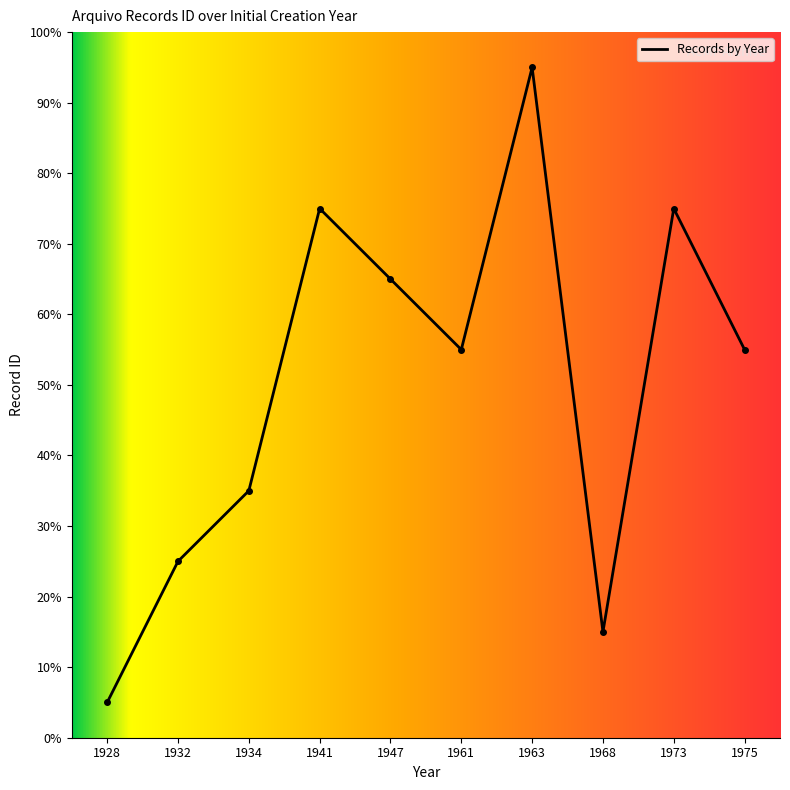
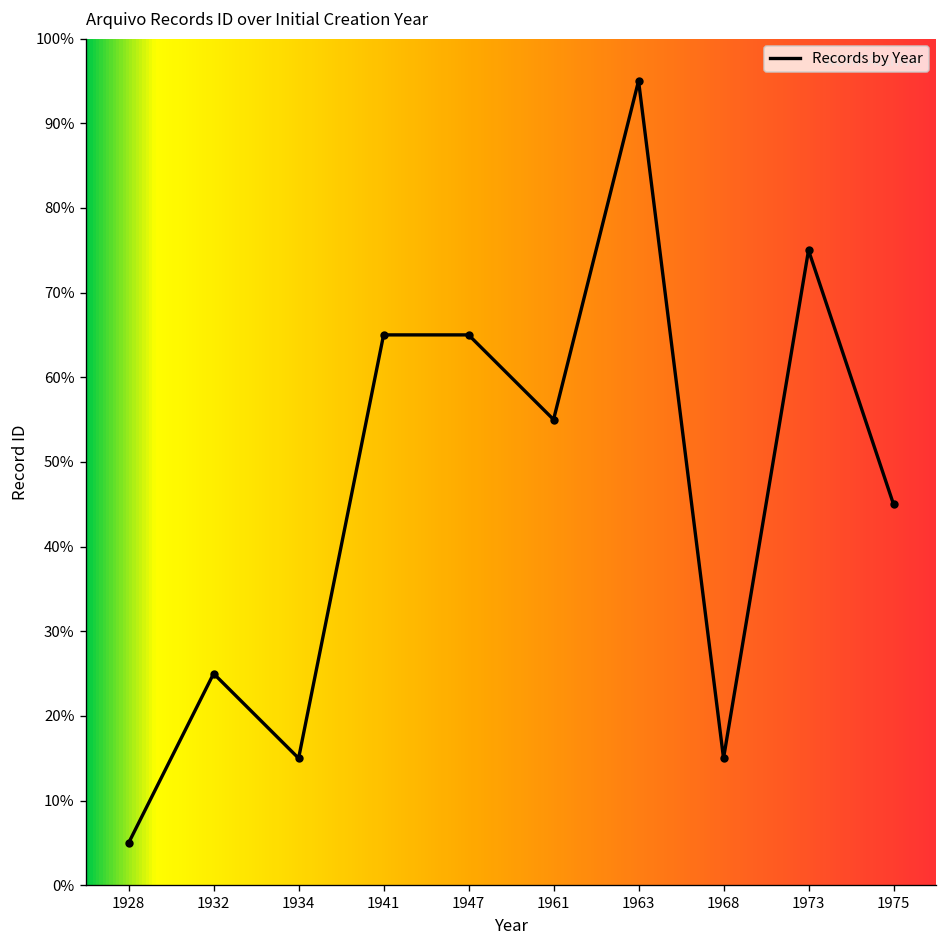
1934: 35% -> 15%
1941: 75% -> 65%
1975: 55% -> 45%
